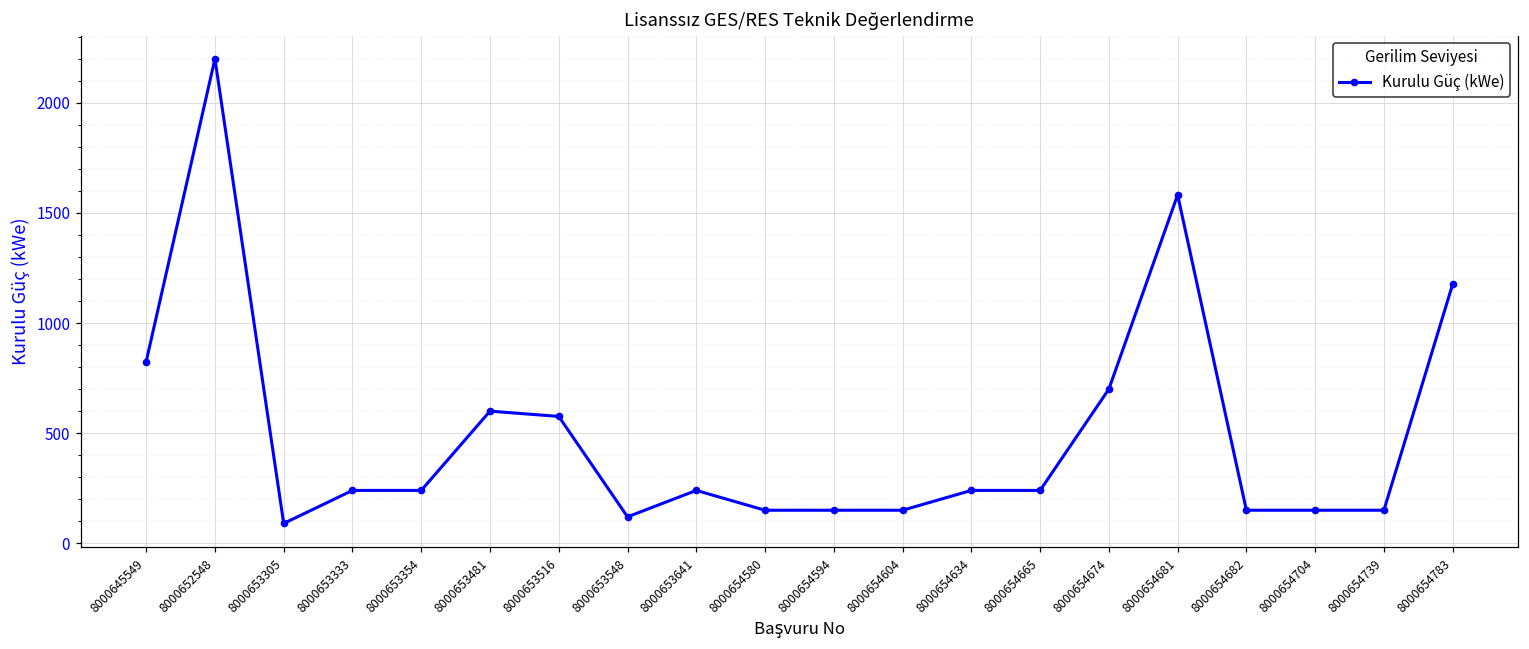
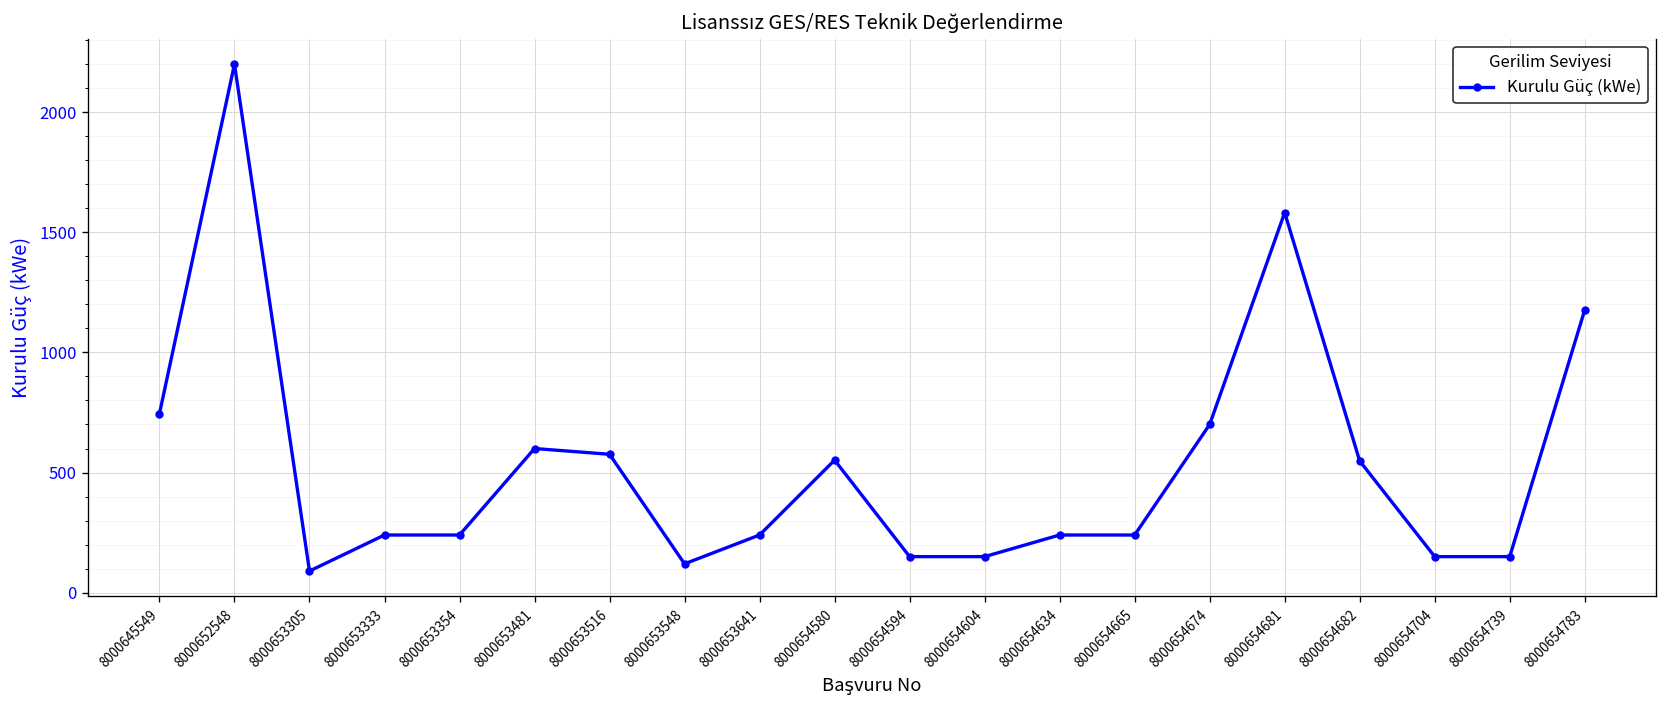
8000645549: 830 -> 750
8000654580: 150 -> 550
8000654682: 150 -> 550
